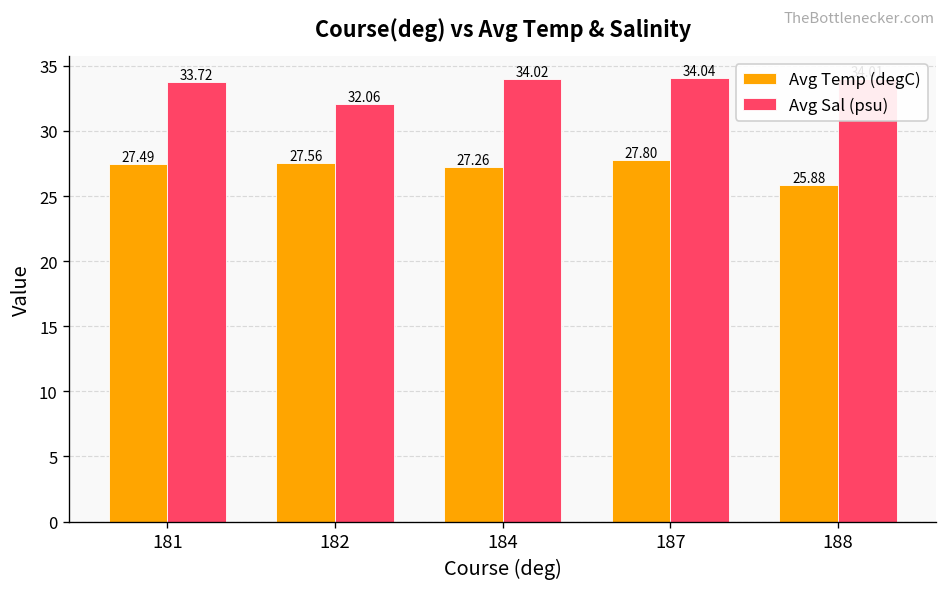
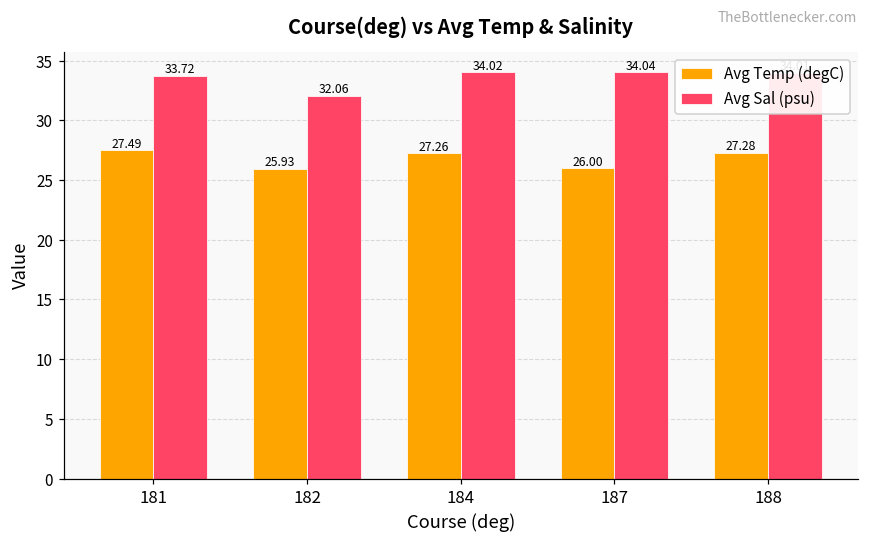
Avg Temp (degC), 182: 27.56 -> 25.93
Avg Temp (degC), 187: 27.80 -> 26.00
Avg Temp (degC), 188: 25.88 -> 27.28
